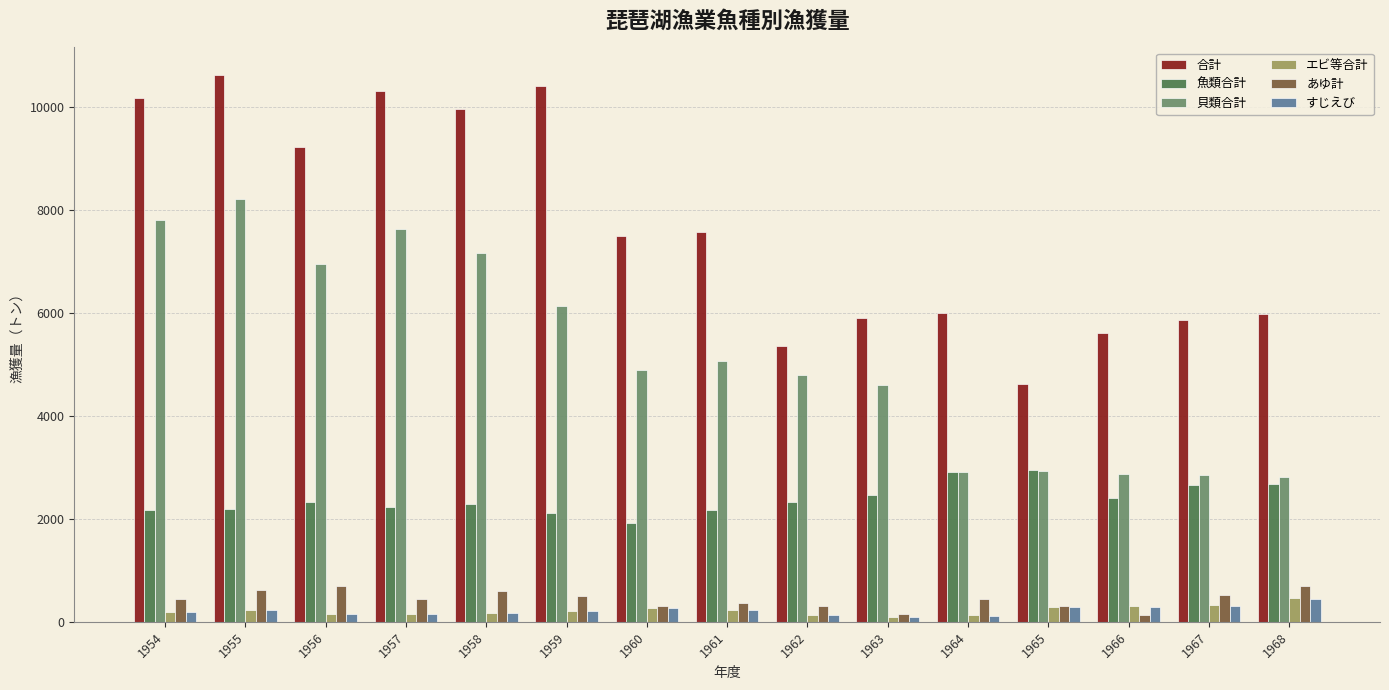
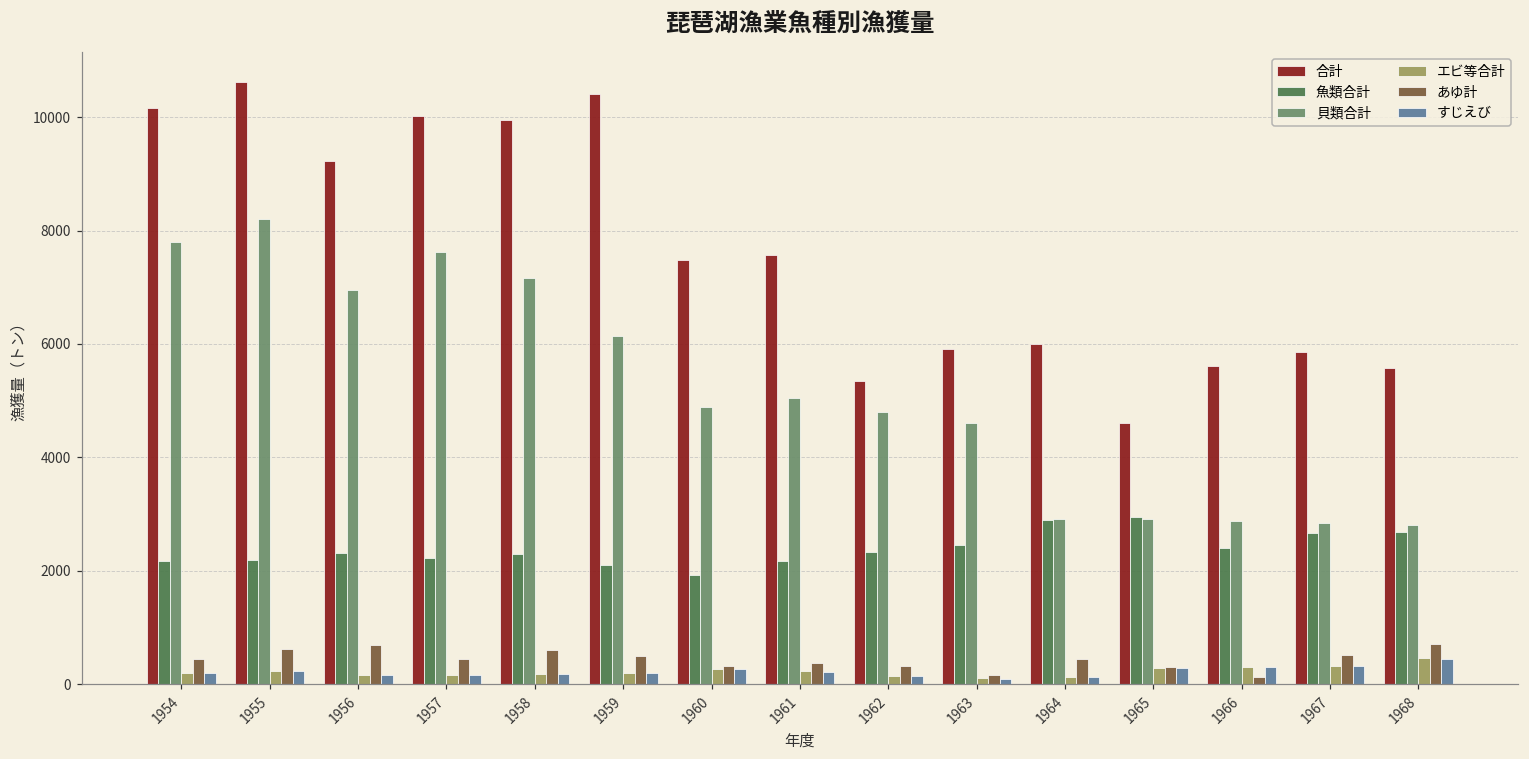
合計, 1957: 10300 -> 10000
合計, 1968: 6000 -> 5600
